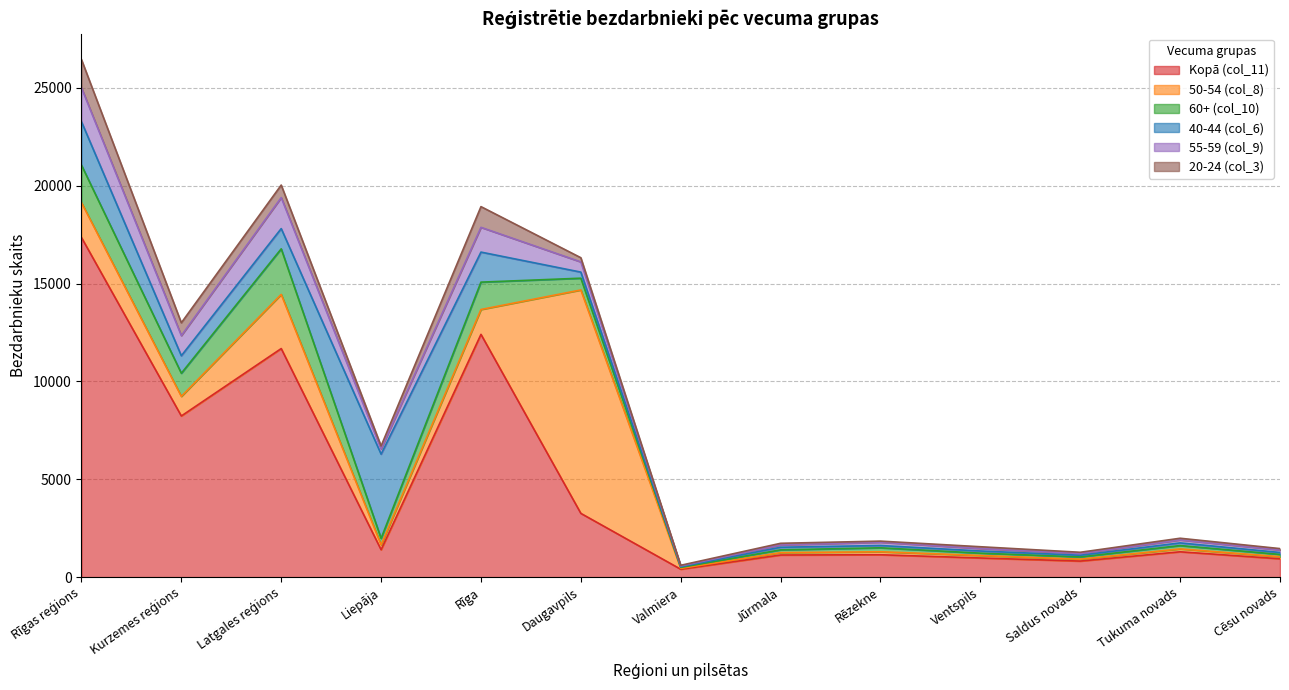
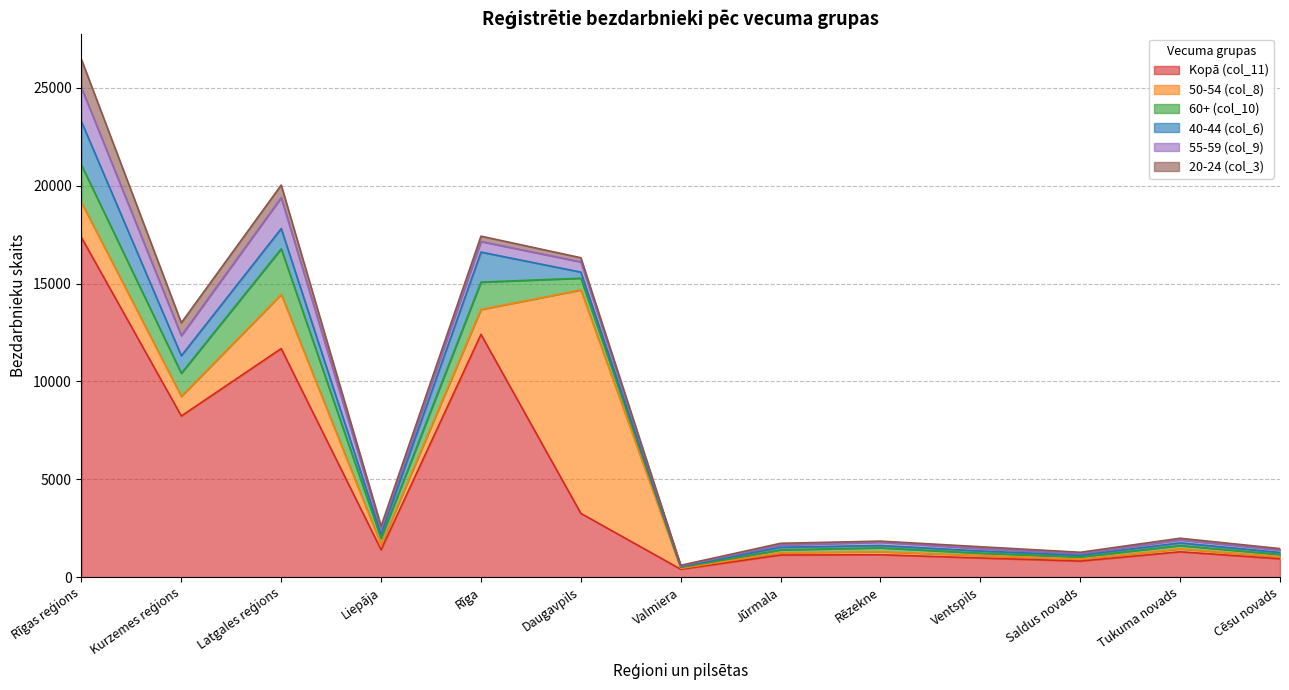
40-44 (col_6), Liepāja: 4300 -> 200
55-59 (col_9), Rīga: 1300 -> 500
20-24 (col_3), Rīga: 1100 -> 300
